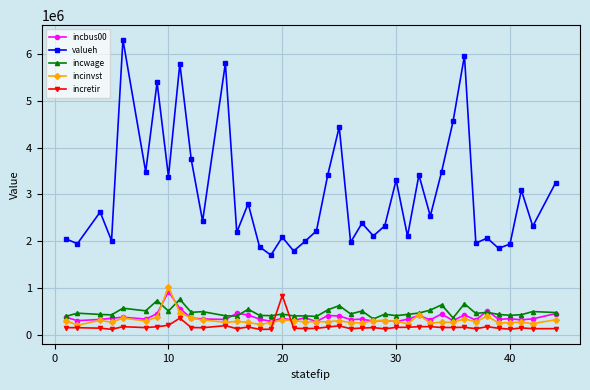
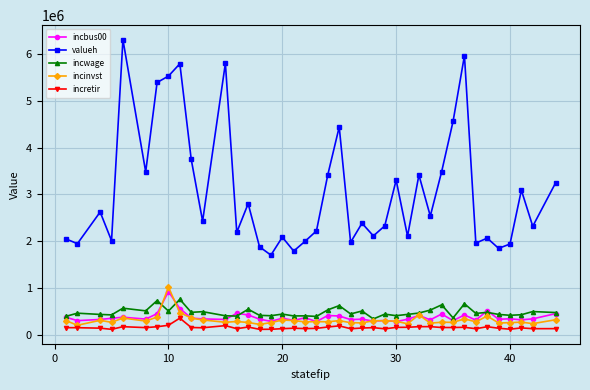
valueh, 10: 3400000 -> 5500000
incretir, 20: 800000 -> 100000
